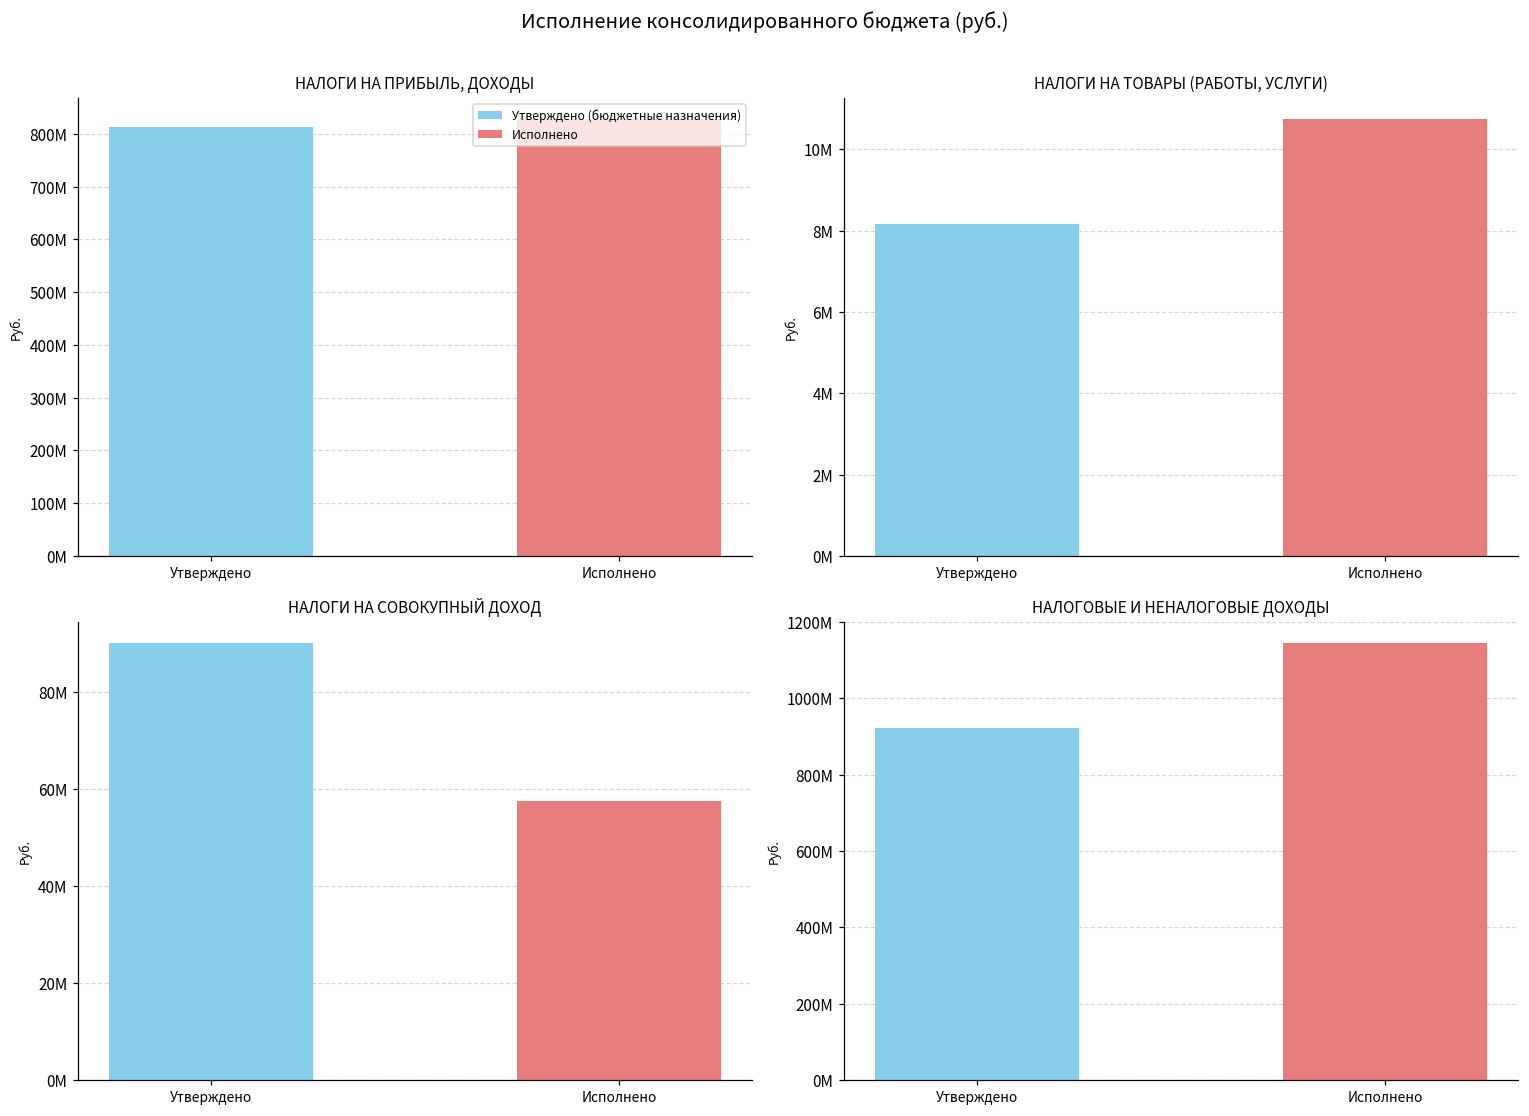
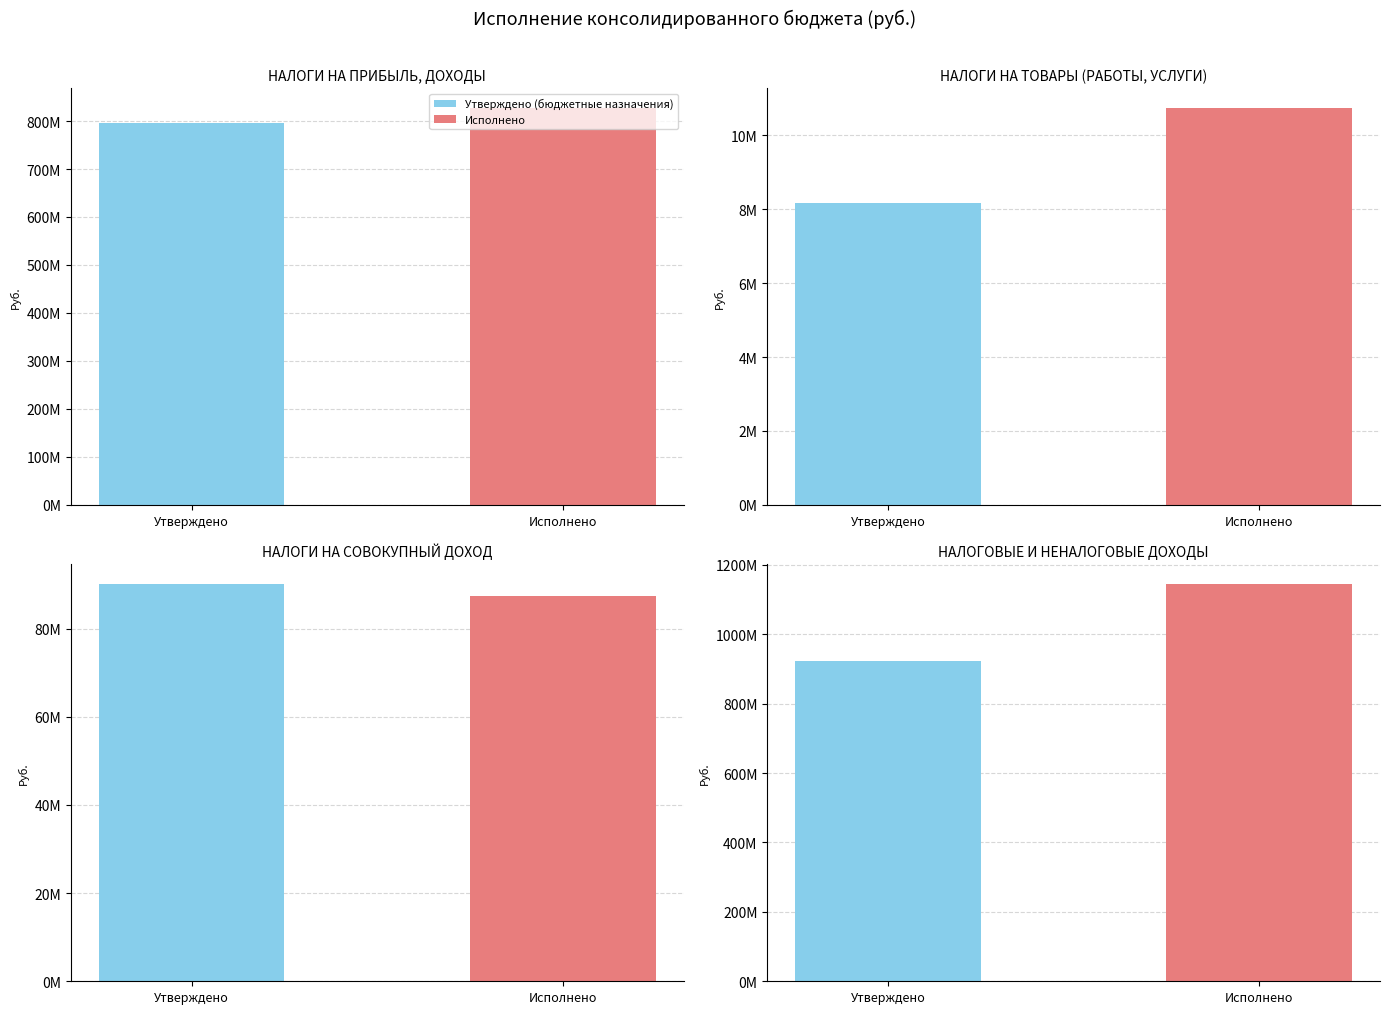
НАЛОГИ НА ПРИБЫЛЬ, ДОХОДЫ, Утверждено: 810000000 -> 790000000
НАЛОГИ НА СОВОКУПНЫЙ ДОХОД, Исполнено: 58000000 -> 87000000
